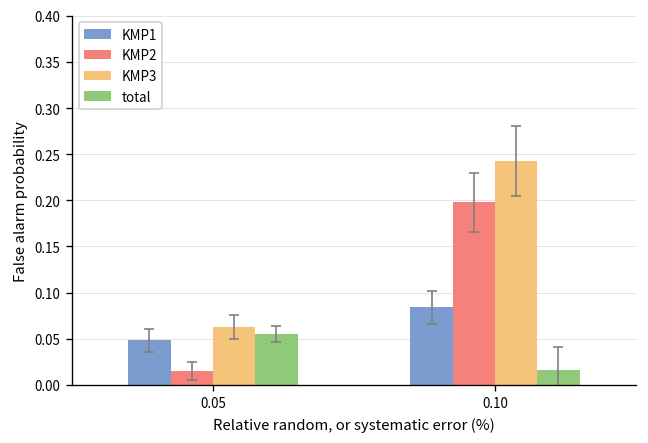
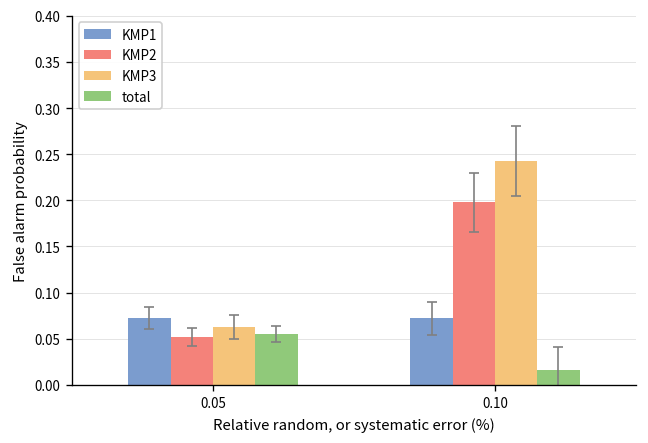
KMP1, 0.05: 0.05 -> 0.07
KMP2, 0.05: 0.02 -> 0.05
KMP1, 0.10: 0.08 -> 0.07
